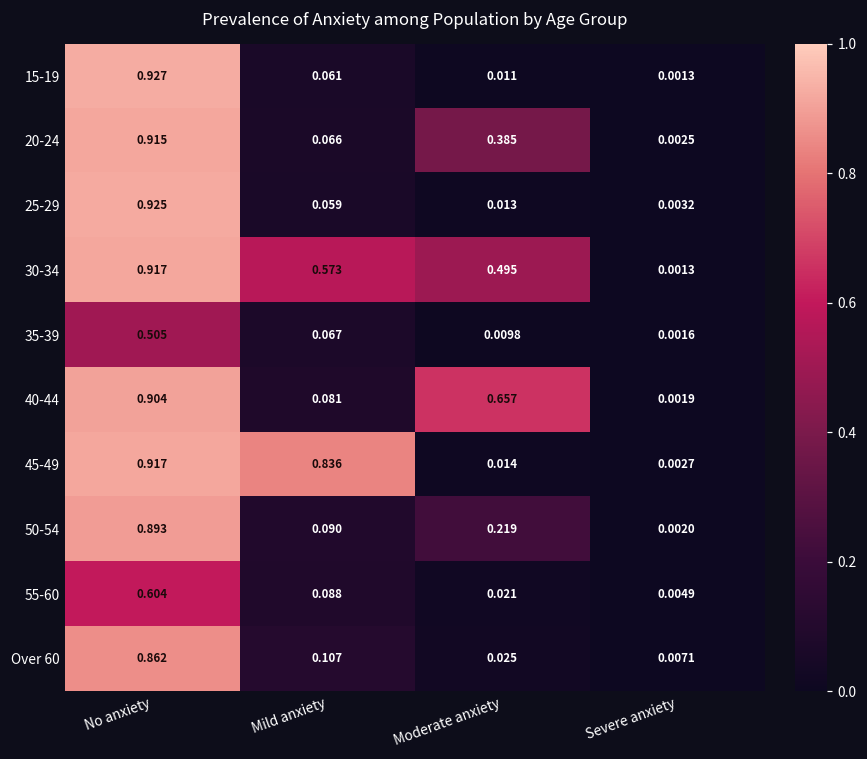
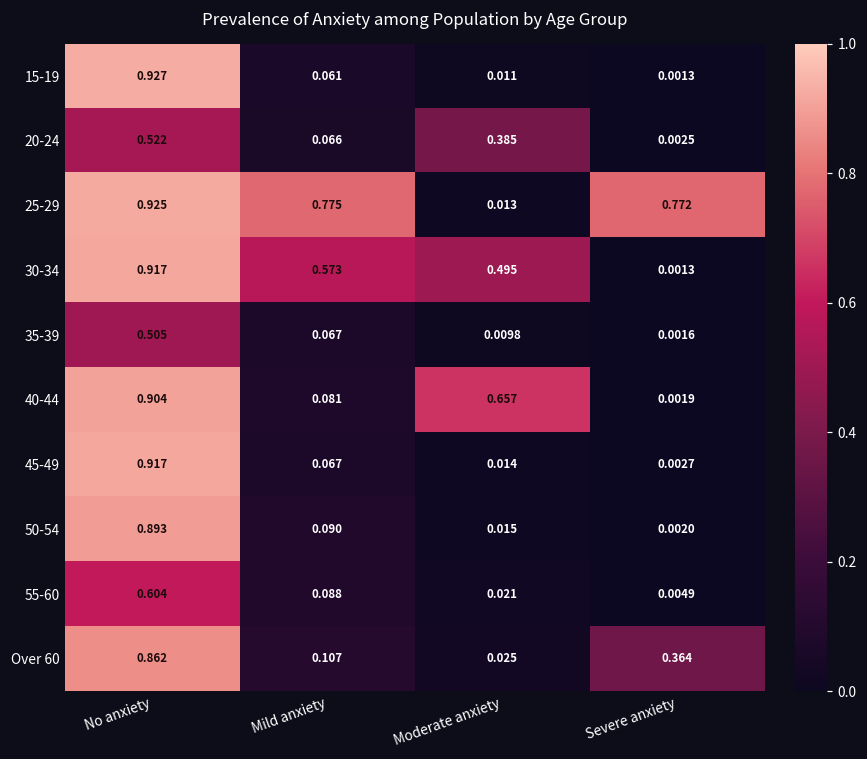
20-24, No anxiety: 0.915 -> 0.522
25-29, Mild anxiety: 0.059 -> 0.775
25-29, Severe anxiety: 0.0032 -> 0.772
45-49, Mild anxiety: 0.836 -> 0.067
50-54, Moderate anxiety: 0.219 -> 0.015
Over 60, Severe anxiety: 0.0071 -> 0.364
